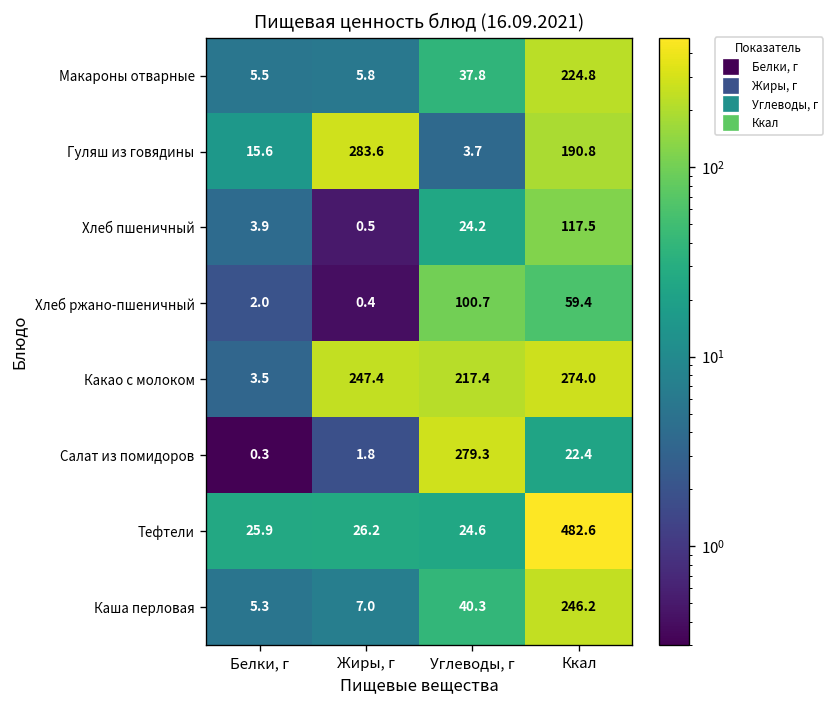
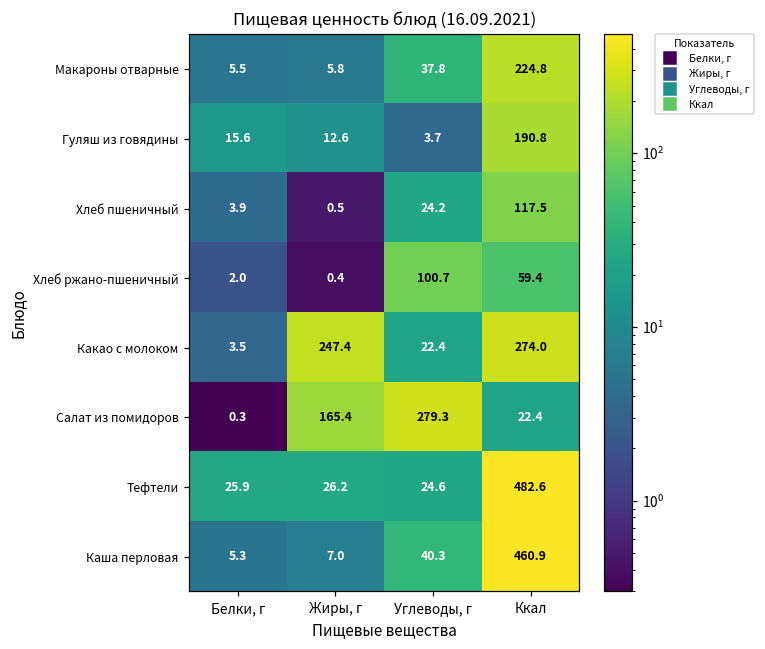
Гуляш из говядины, Жиры, г: 283.6 -> 12.6
Какао с молоком, Углеводы, г: 217.4 -> 22.4
Салат из помидоров, Жиры, г: 1.8 -> 165.4
Каша перловая, Ккал: 246.2 -> 460.9
